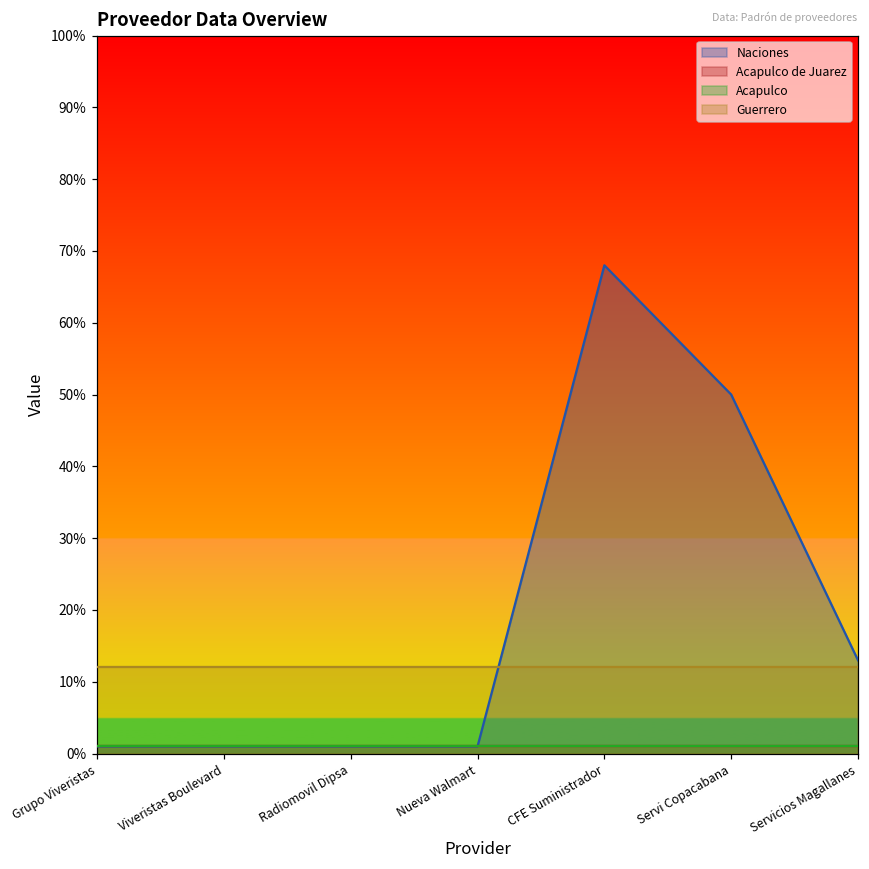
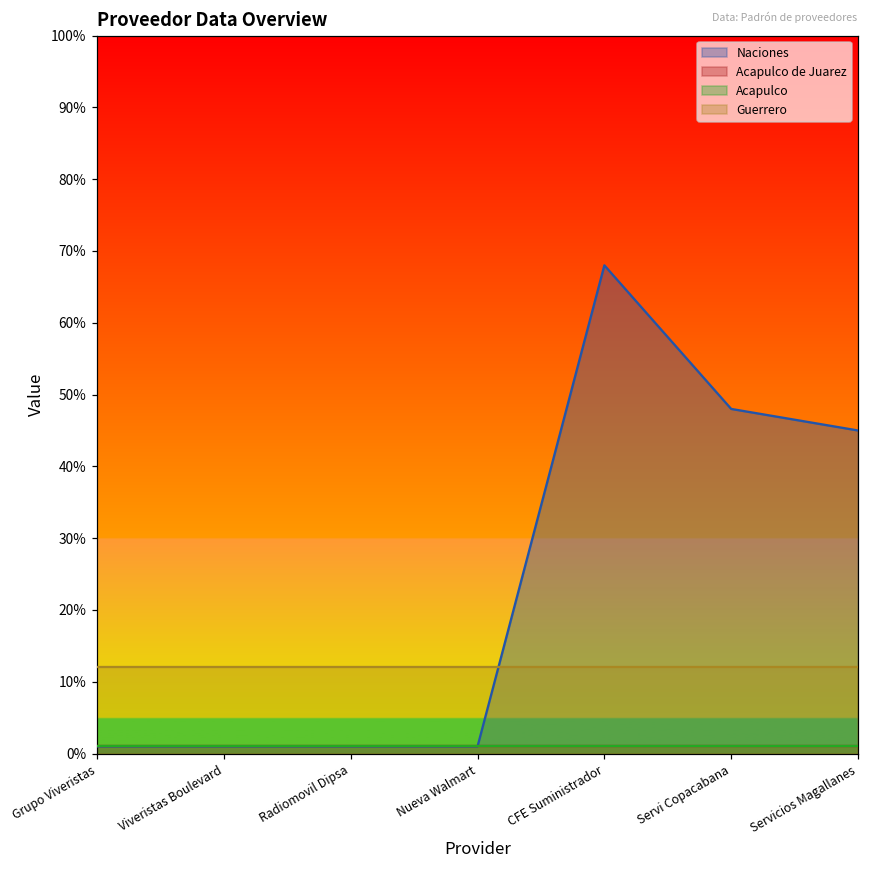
Naciones, Servi Copacabana: 50% -> 48%
Naciones, Servicios Magallanes: 13% -> 45%
